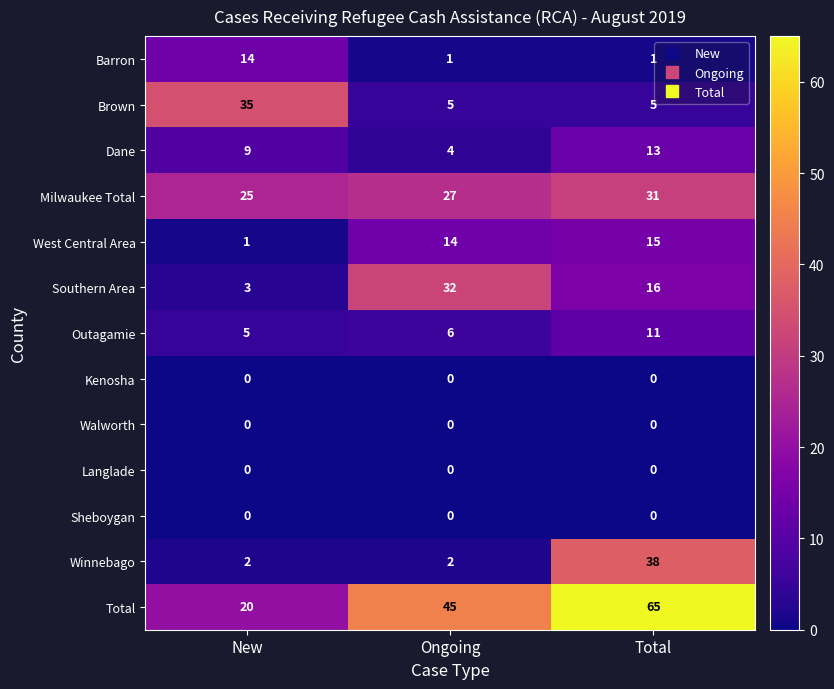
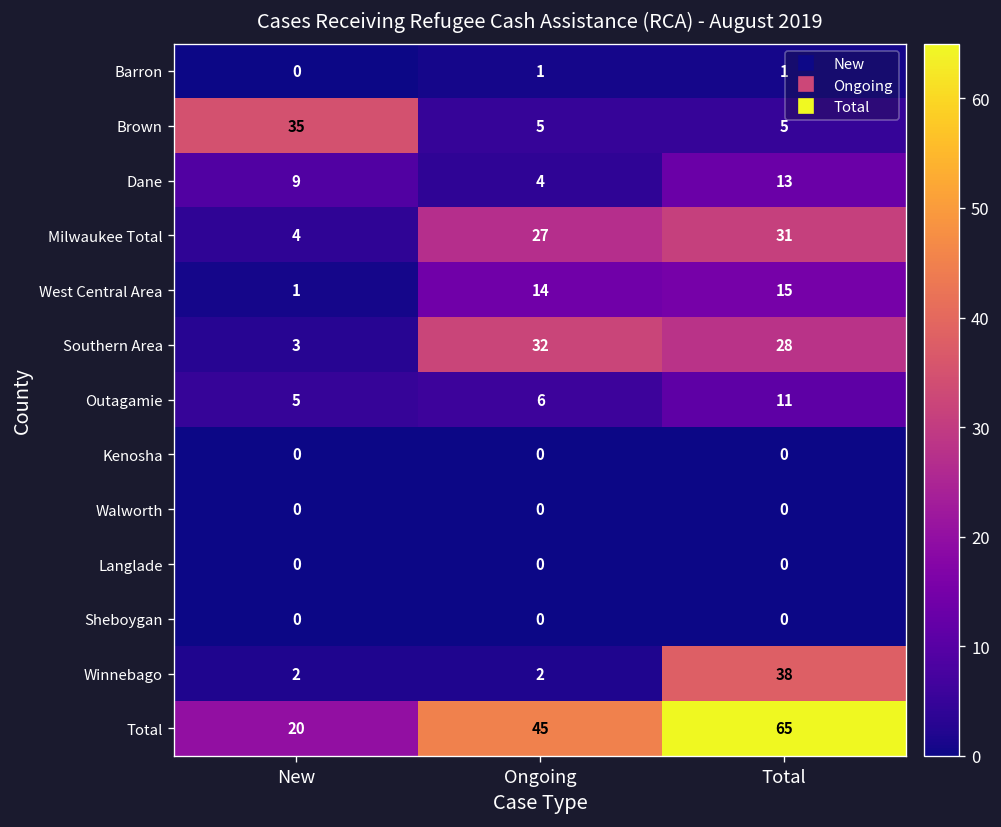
Barron, New: 14 -> 0
Milwaukee Total, New: 25 -> 4
Southern Area, Total: 16 -> 28
